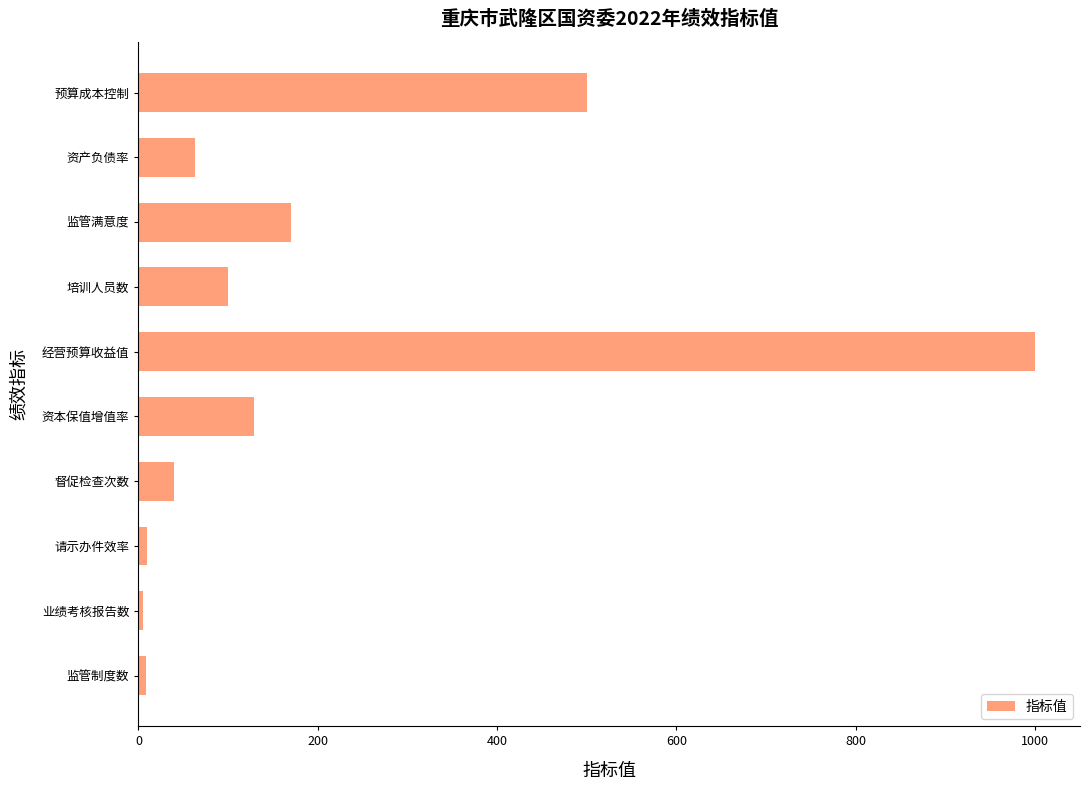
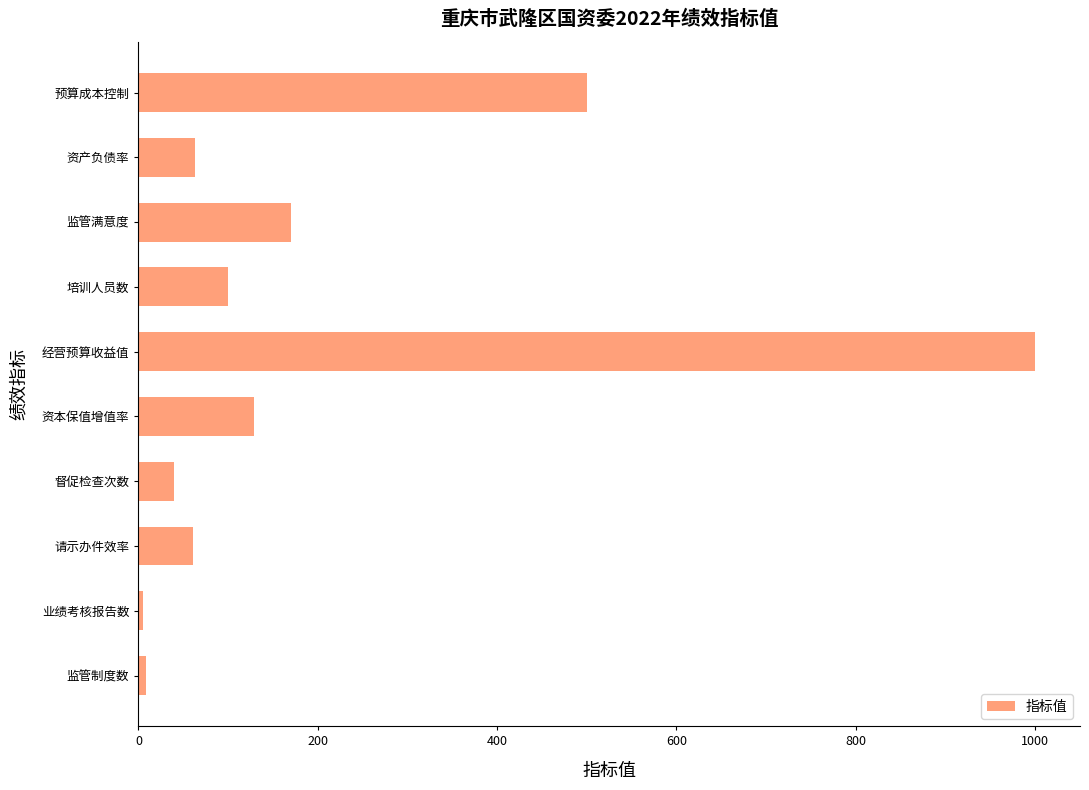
请示办件效率: 10 -> 60
